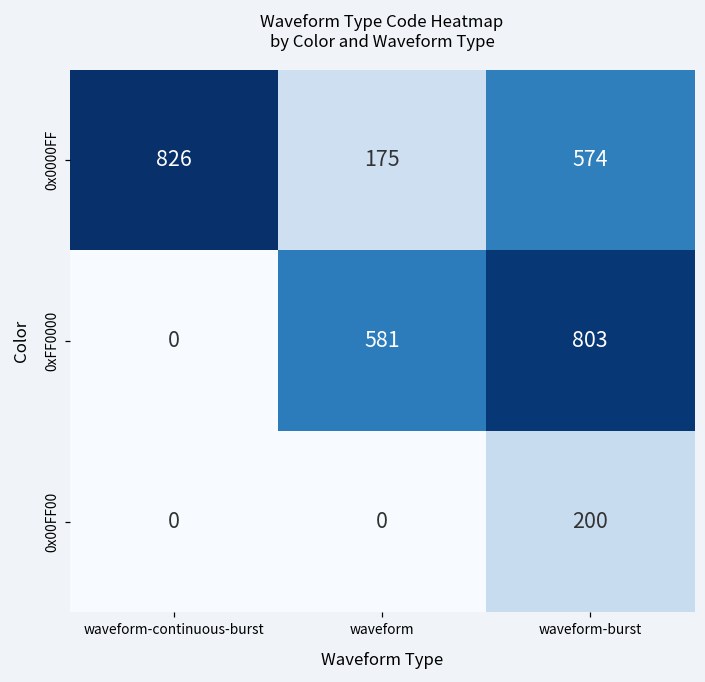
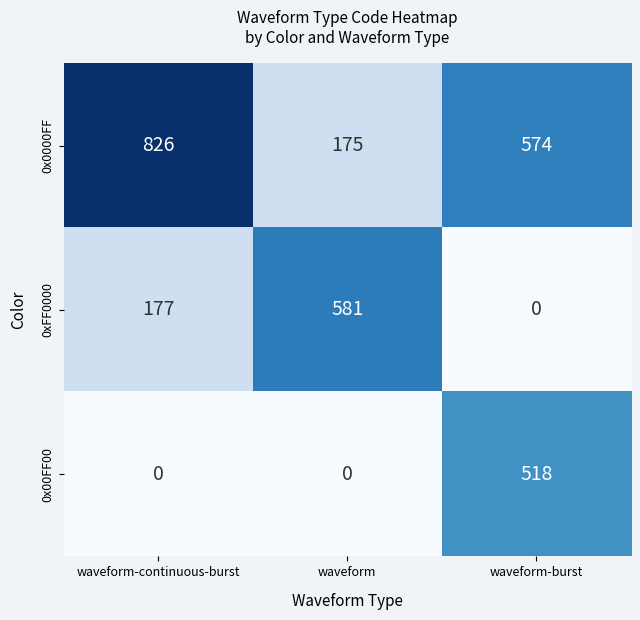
0xFF0000, waveform-continuous-burst: 0 -> 177
0xFF0000, waveform-burst: 803 -> 0
0x00FF00, waveform-burst: 200 -> 518
